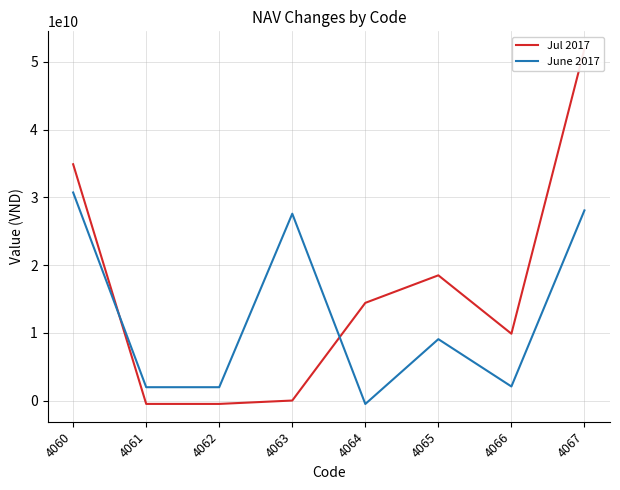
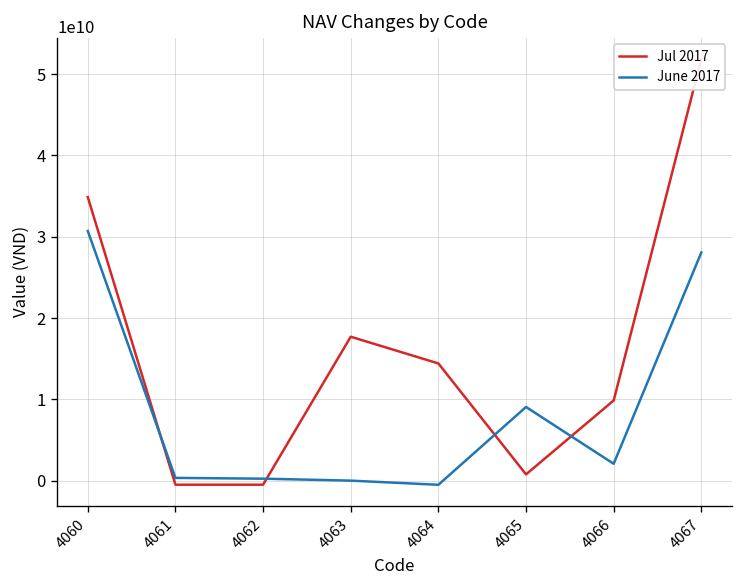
June 2017, 4061: 2000000000 -> 0
June 2017, 4062: 2000000000 -> 0
Jul 2017, 4063: 0 -> 18000000000
June 2017, 4063: 28000000000 -> 0
Jul 2017, 4065: 18000000000 -> 1000000000
